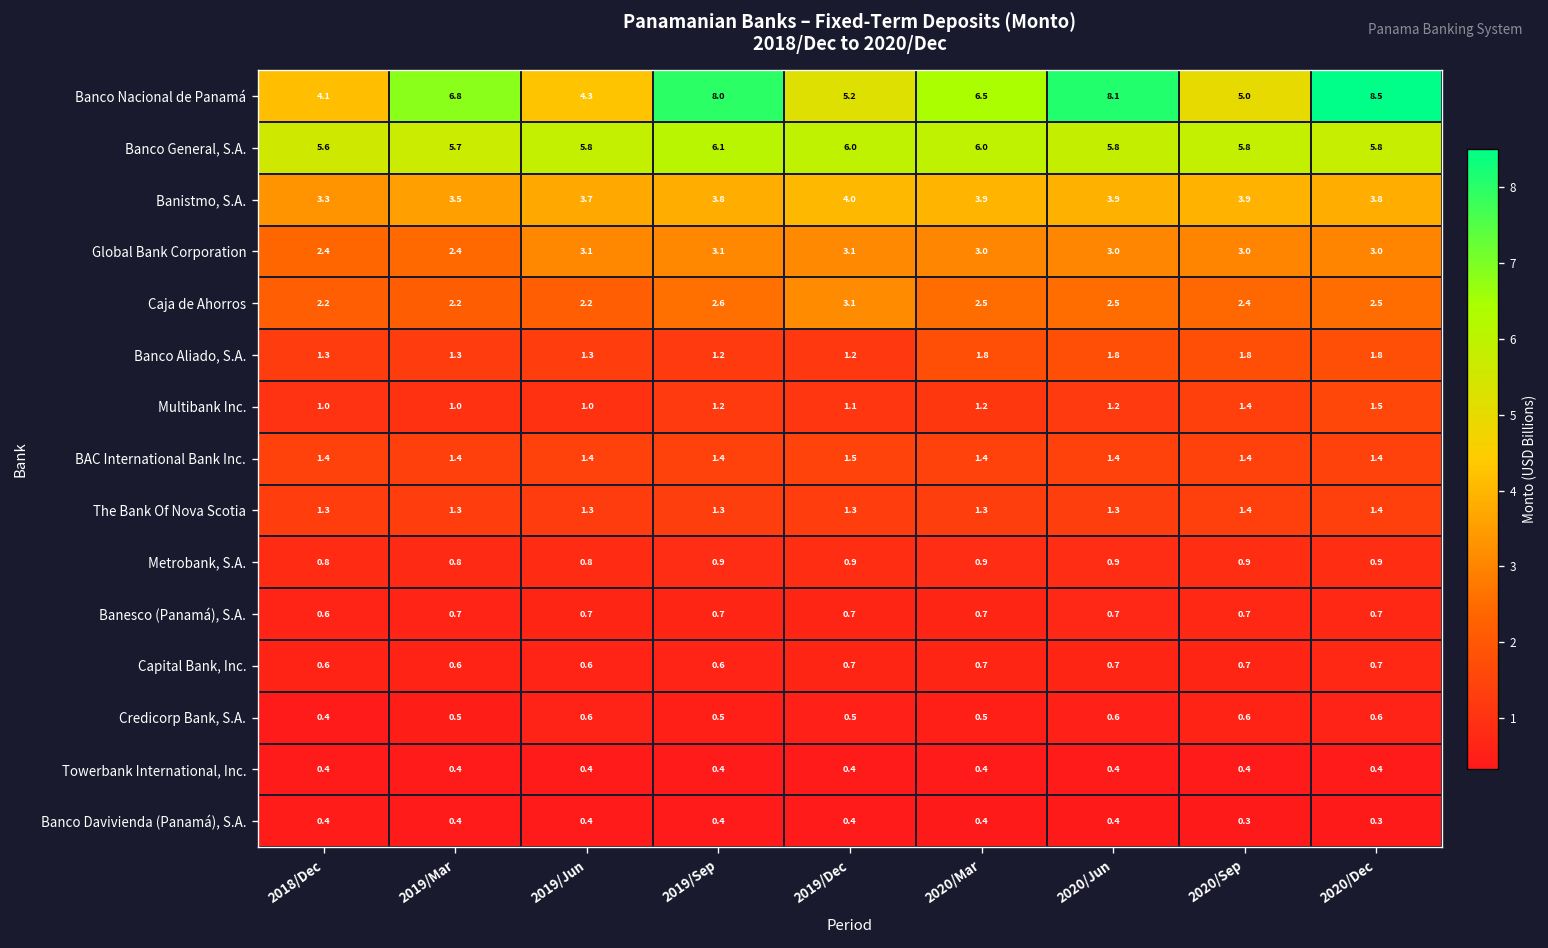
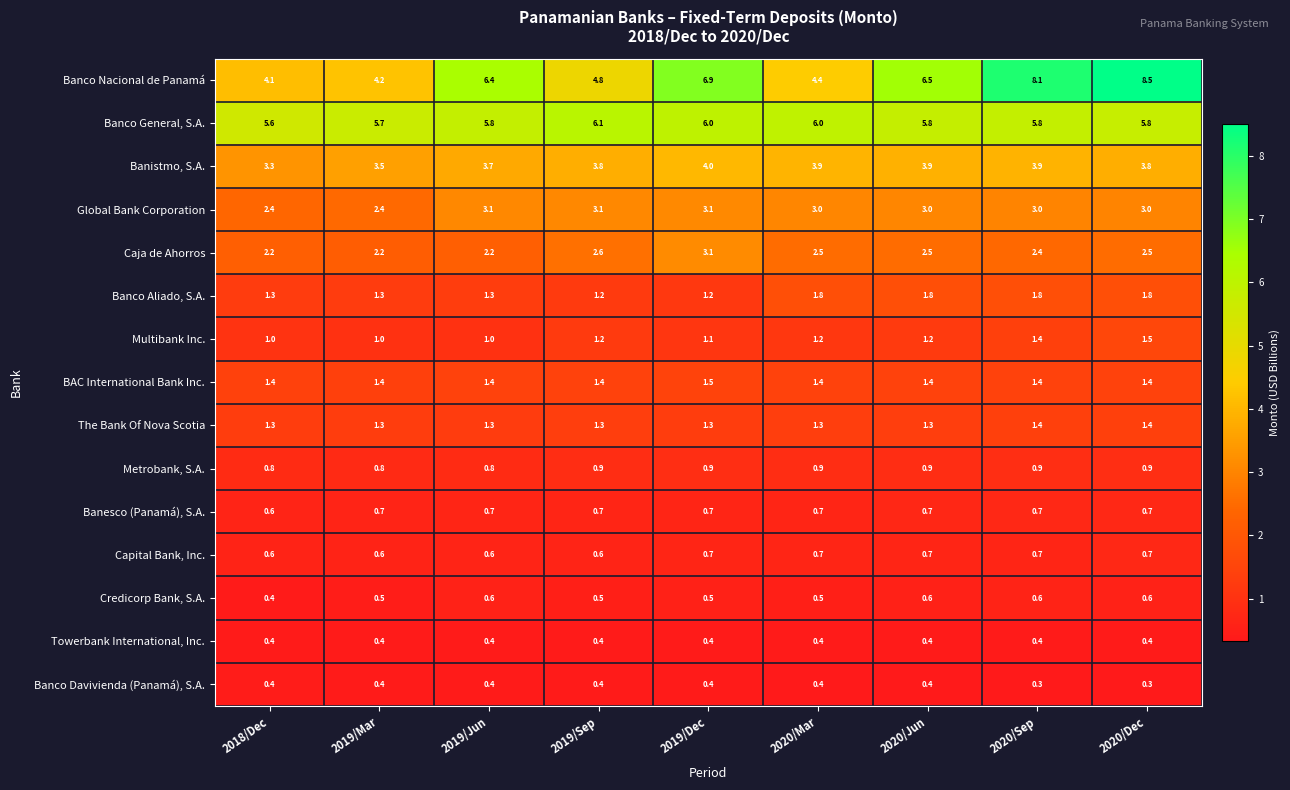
Banco Nacional de Panamá, 2019/Mar: 6.8 -> 4.2
Banco Nacional de Panamá, 2019/Jun: 4.3 -> 6.4
Banco Nacional de Panamá, 2019/Sep: 8.0 -> 4.8
Banco Nacional de Panamá, 2019/Dec: 5.2 -> 6.9
Banco Nacional de Panamá, 2020/Mar: 6.5 -> 4.4
Banco Nacional de Panamá, 2020/Jun: 8.1 -> 6.5
Banco Nacional de Panamá, 2020/Sep: 5.0 -> 8.1
